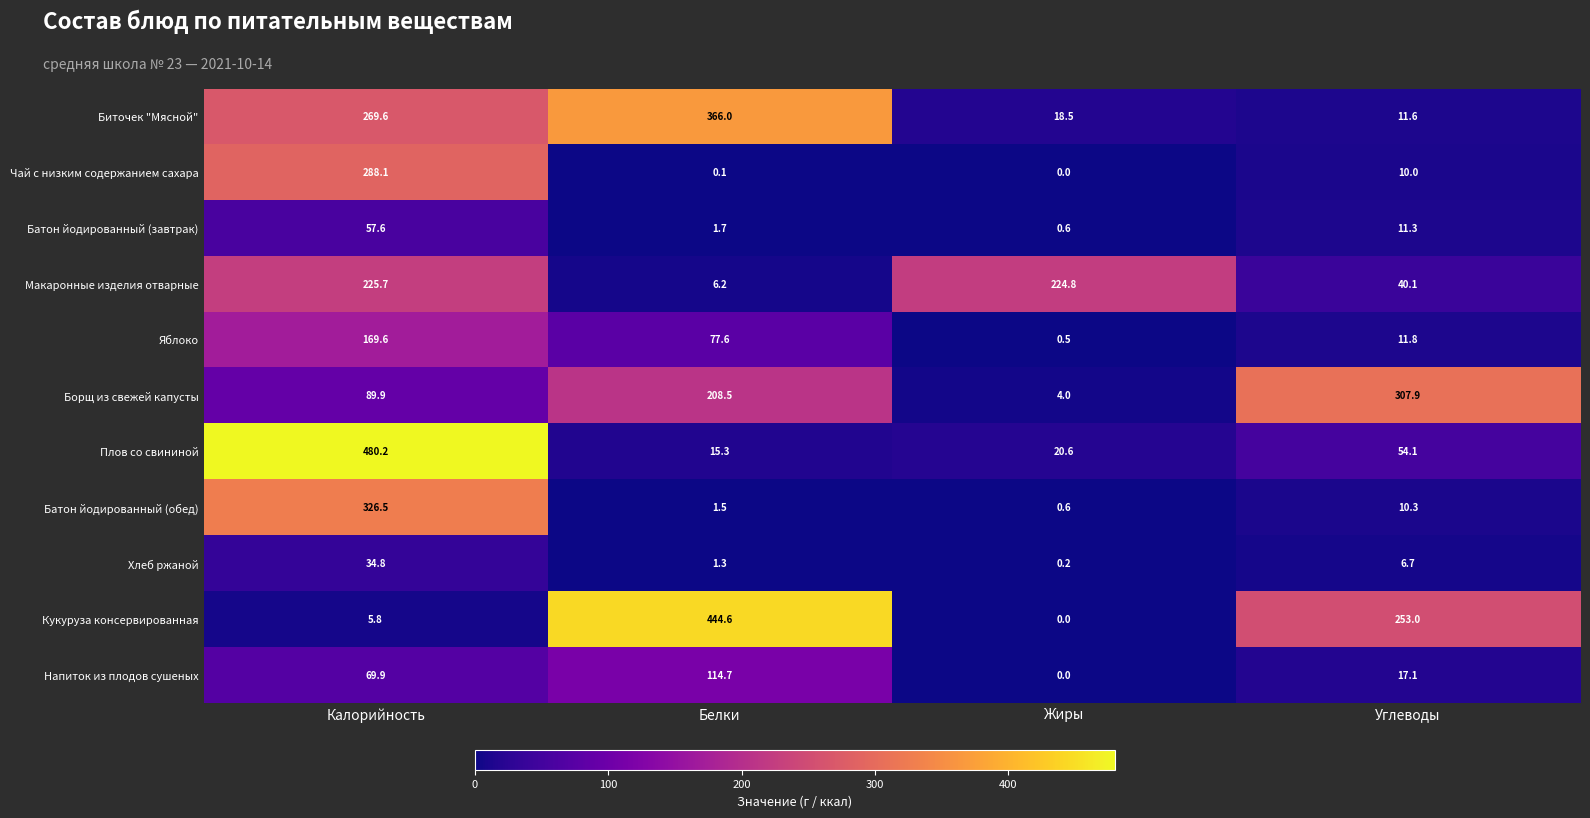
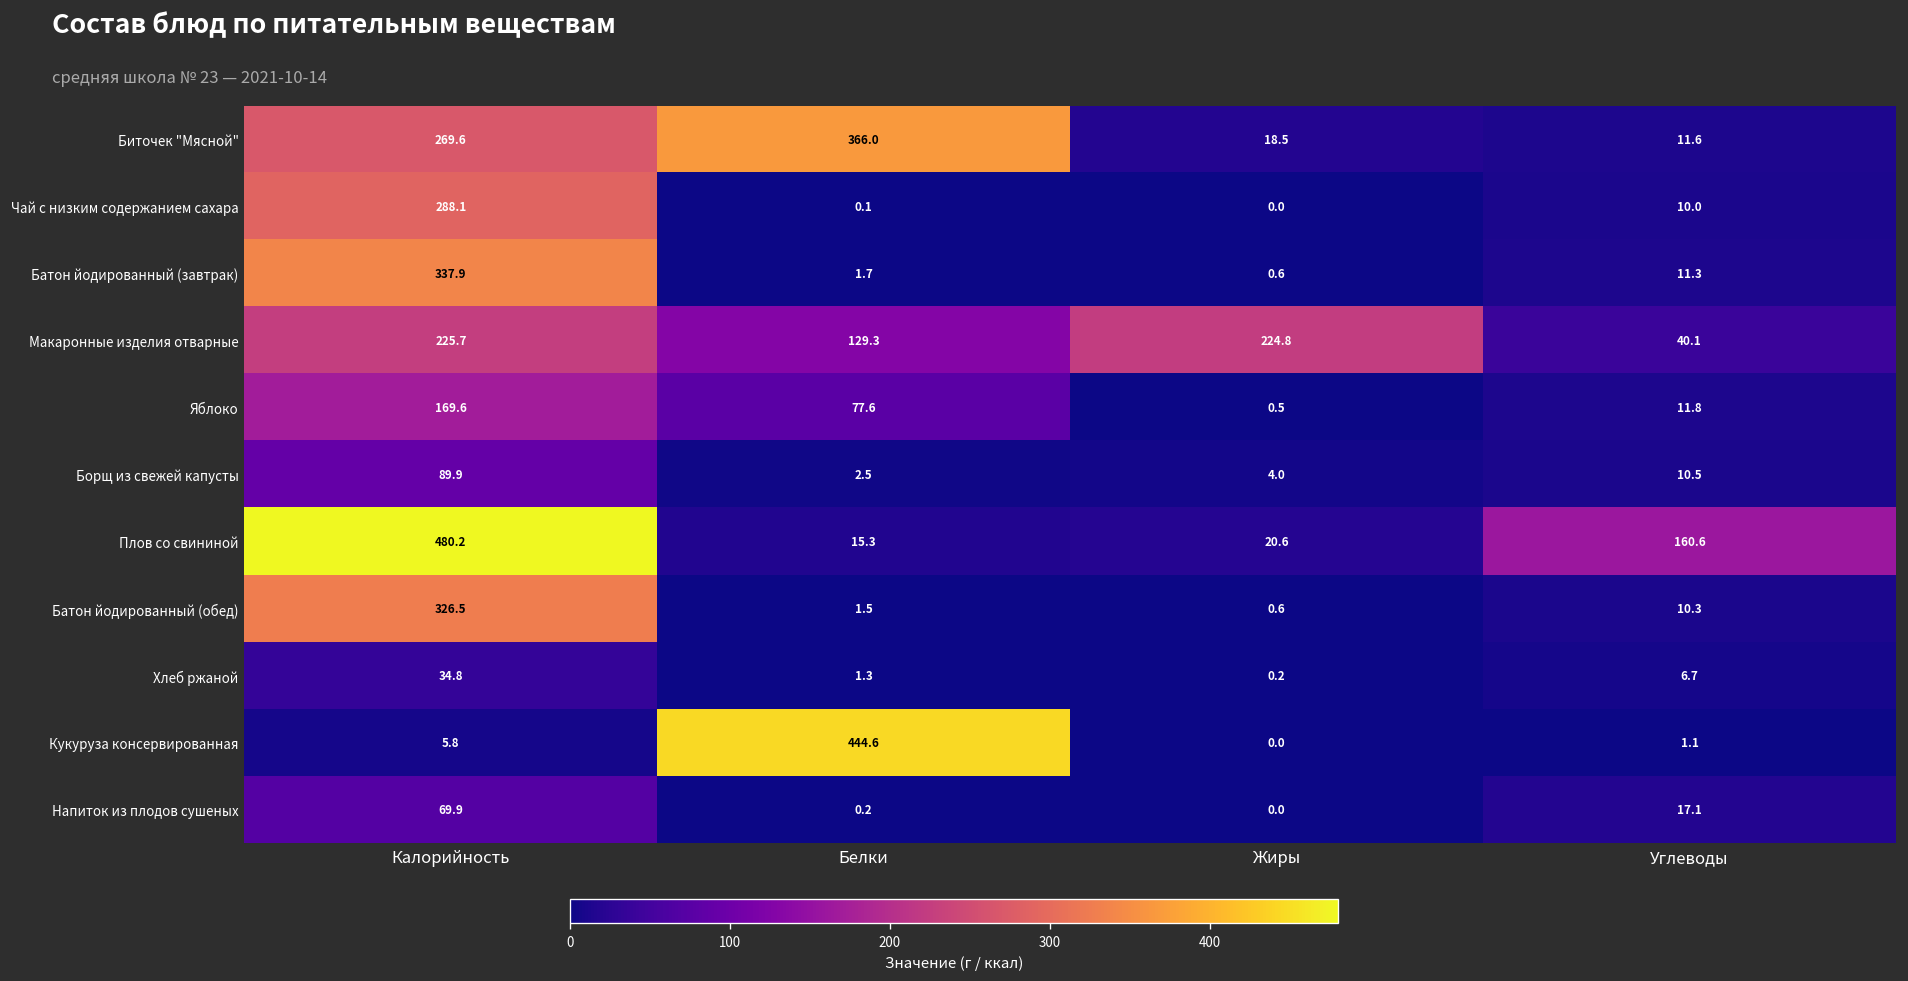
Батон йодированный (завтрак), Калорийность: 57.6 -> 337.9
Макаронные изделия отварные, Белки: 6.2 -> 129.3
Борщ из свежей капусты, Белки: 208.5 -> 2.5
Борщ из свежей капусты, Углеводы: 307.9 -> 10.5
Плов со свининой, Углеводы: 54.1 -> 160.6
Кукуруза консервированная, Углеводы: 253.0 -> 1.1
Напиток из плодов сушеных, Белки: 114.7 -> 0.2
